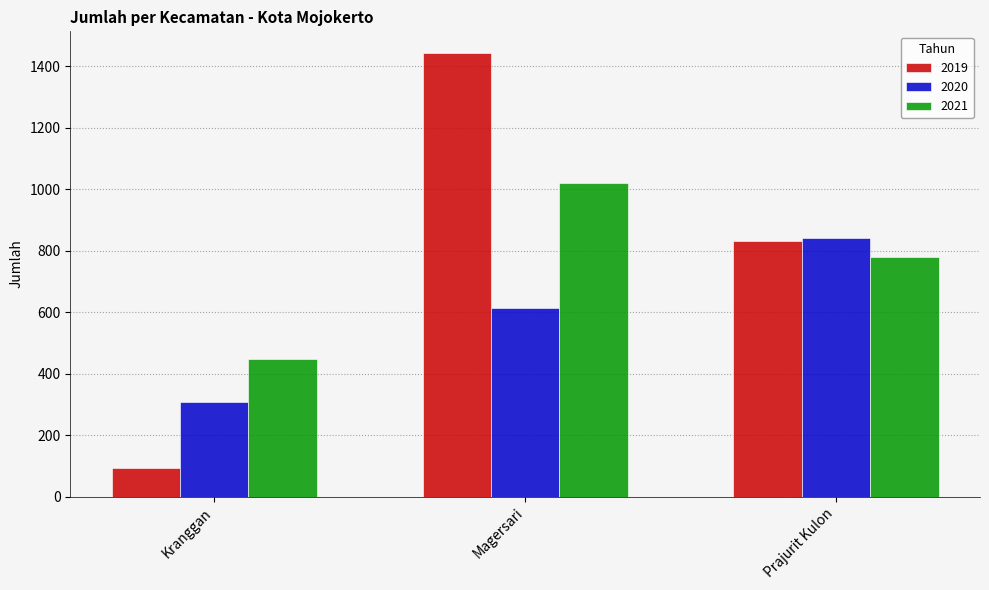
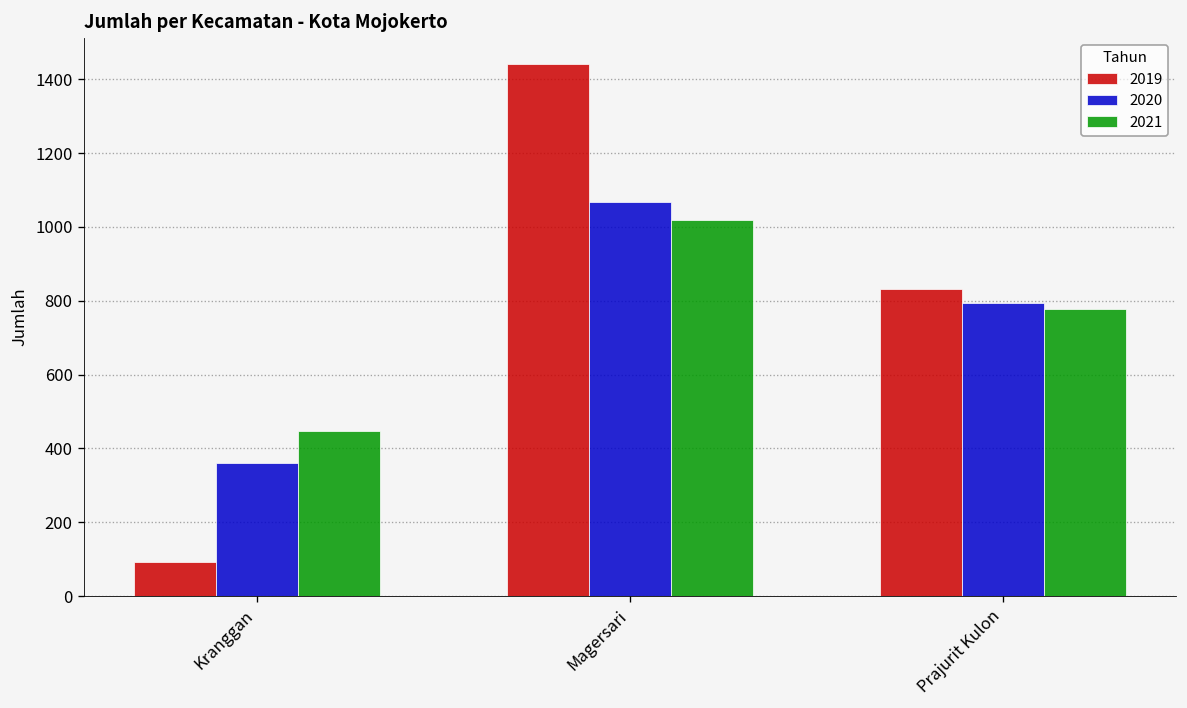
2020, Kranggan: 310 -> 360
2020, Magersari: 610 -> 1070
2020, Prajurit Kulon: 840 -> 790
